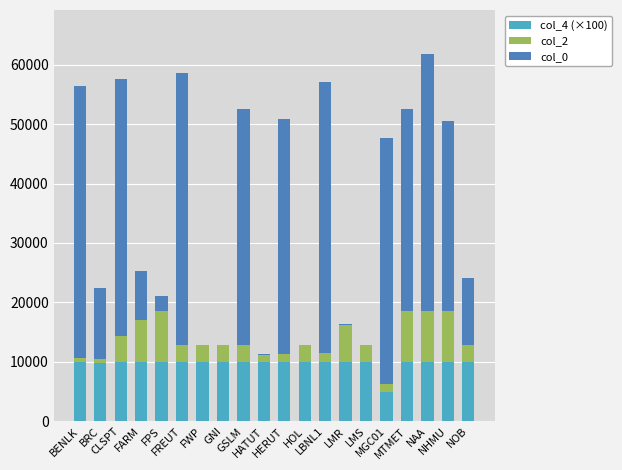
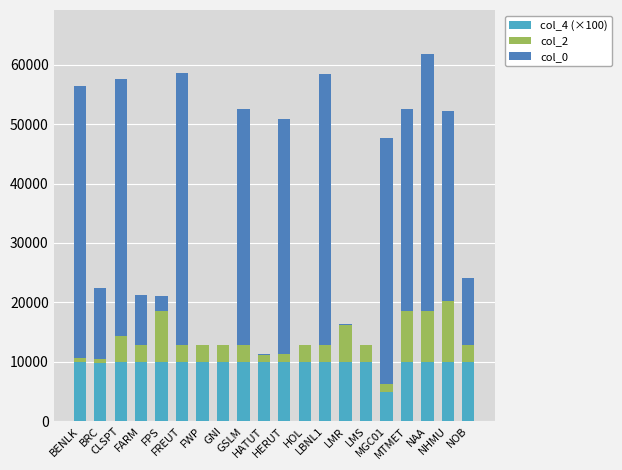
col_2, FARM: 7000 -> 3000
col_2, LBNL1: 1000 -> 3000
col_2, NHMU: 9000 -> 10000
